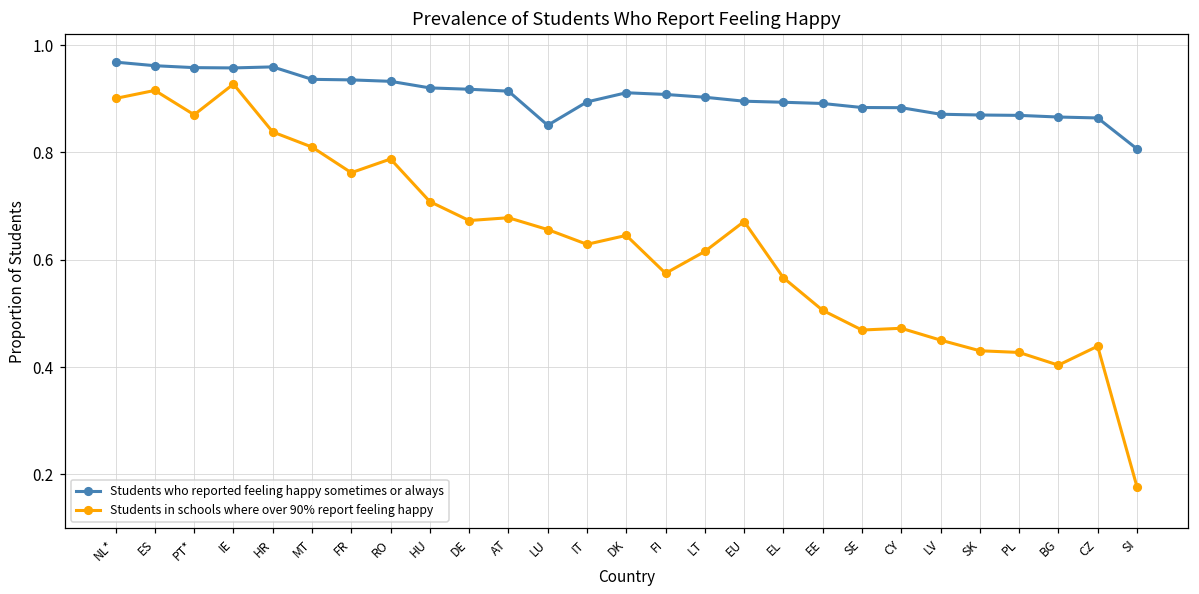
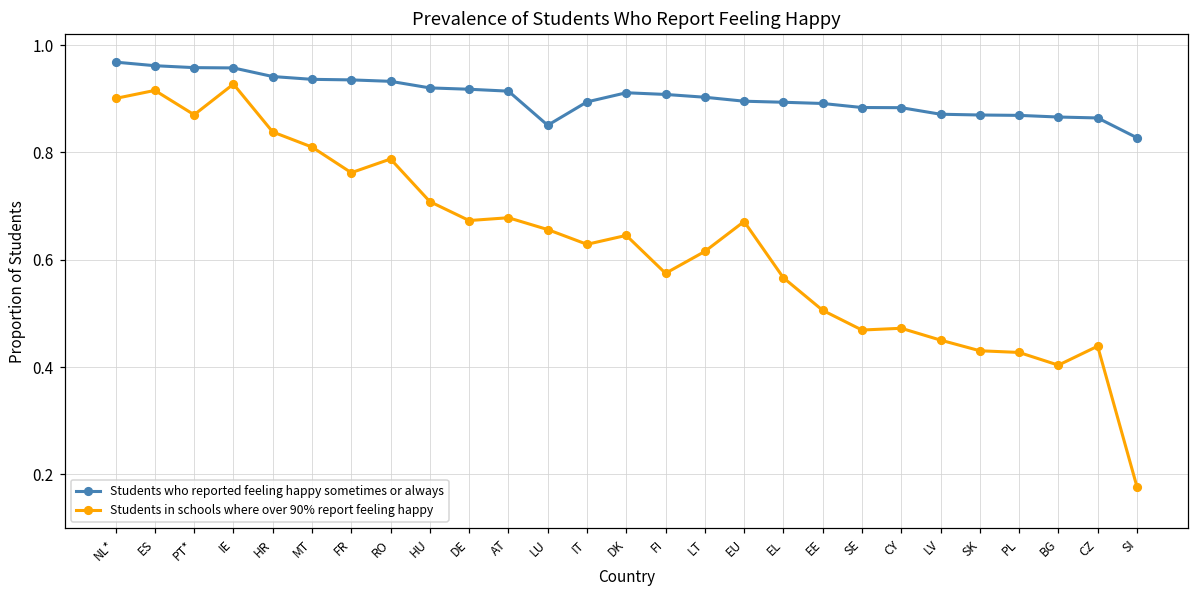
Students who reported feeling happy sometimes or always, HR: 0.96 -> 0.94
Students who reported feeling happy sometimes or always, SI: 0.81 -> 0.83
